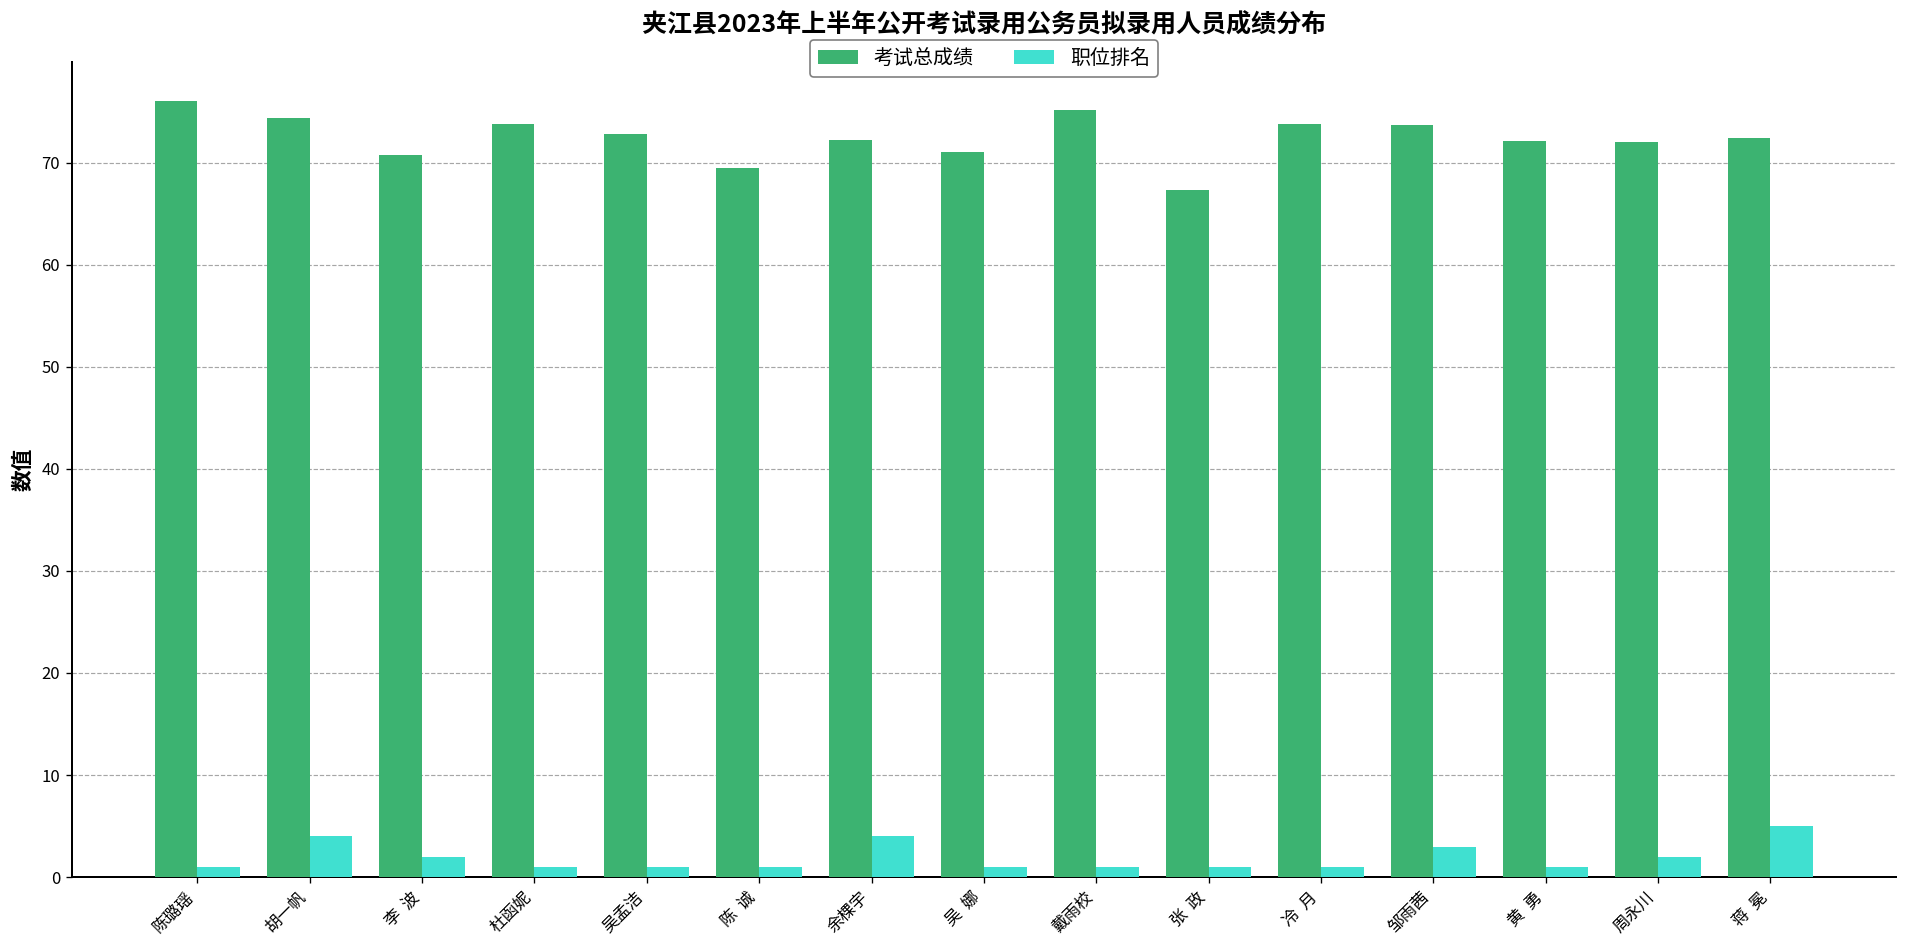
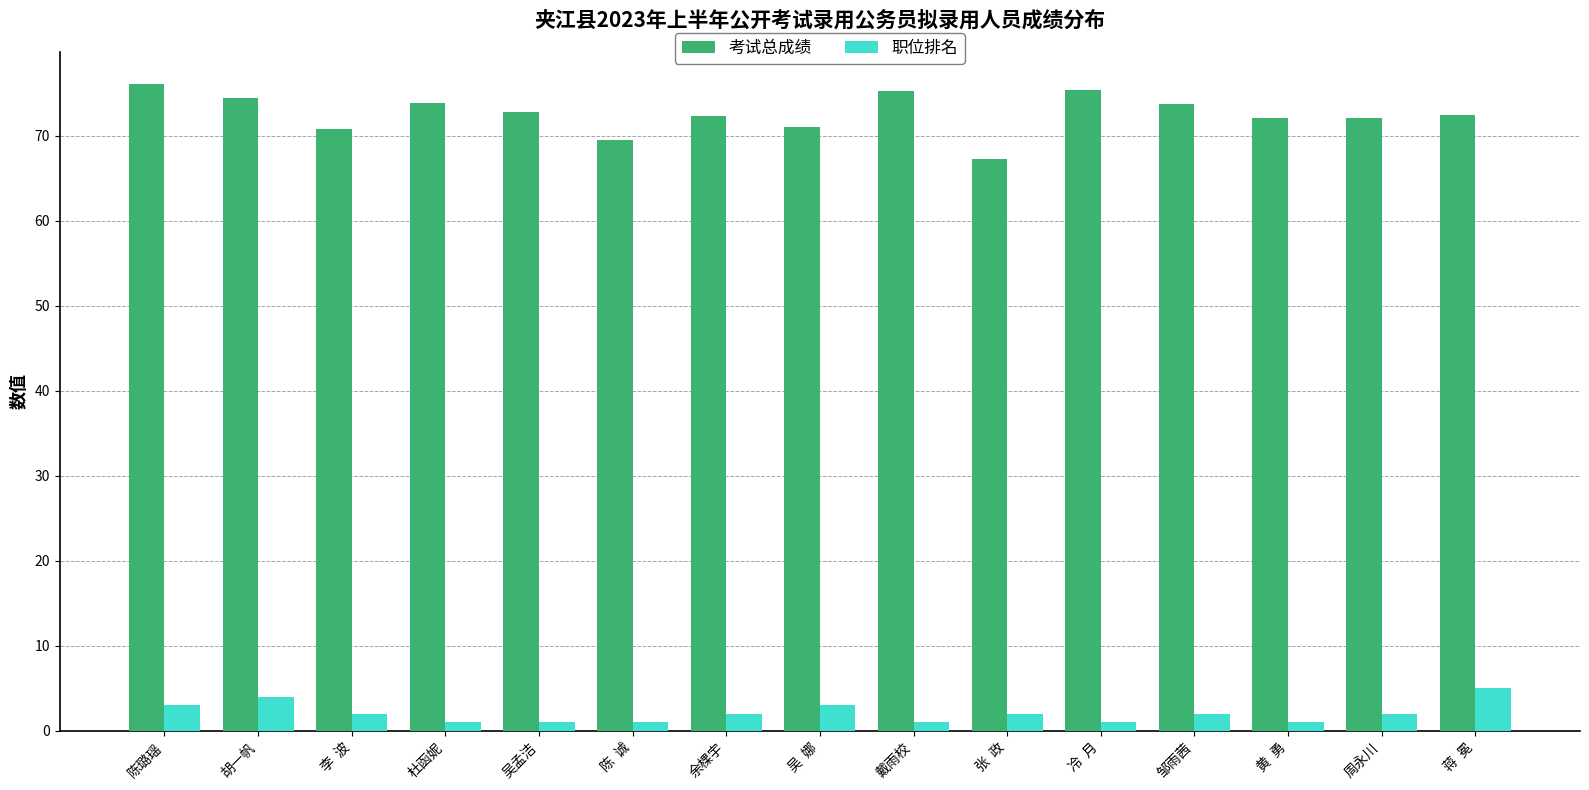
职位排名, 陈璐瑶: 1 -> 3
职位排名, 余棵宇: 4 -> 2
职位排名, 吴 娜: 1 -> 3
职位排名, 张 政: 1 -> 2
考试总成绩, 冷 月: 74 -> 75
职位排名, 邹雨茜: 3 -> 2
